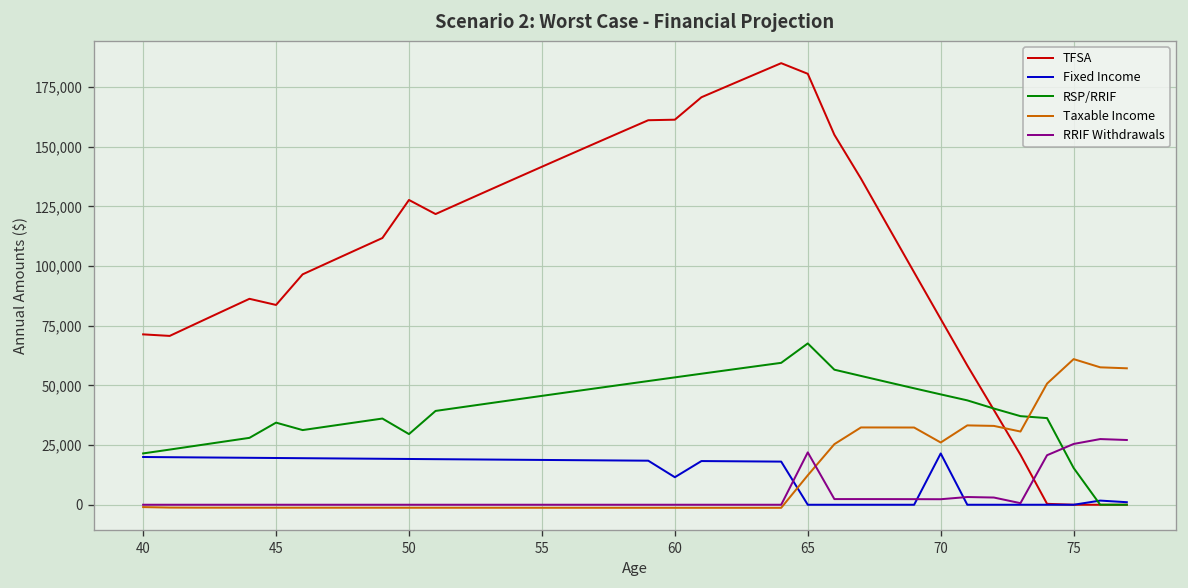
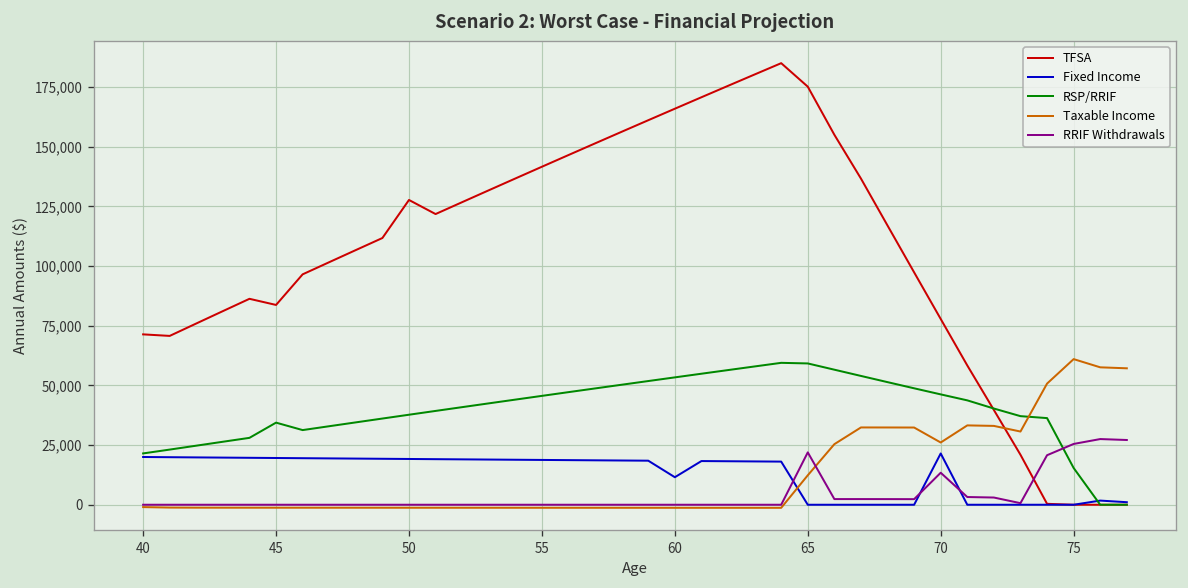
RSP/RRIF, 50: 30,000 -> 38,000
TFSA, 60: 161,000 -> 166,000
TFSA, 65: 181,000 -> 175,000
RSP/RRIF, 65: 68,000 -> 59,000
RRIF Withdrawals, 70: 2,000 -> 13,000
